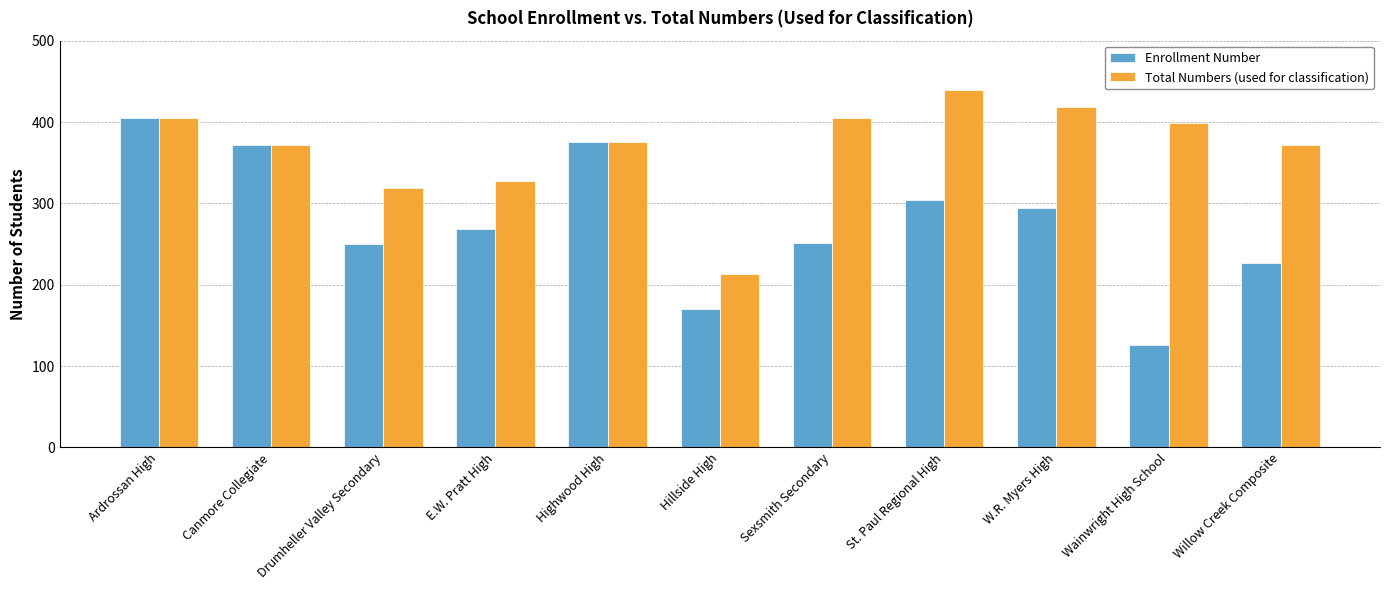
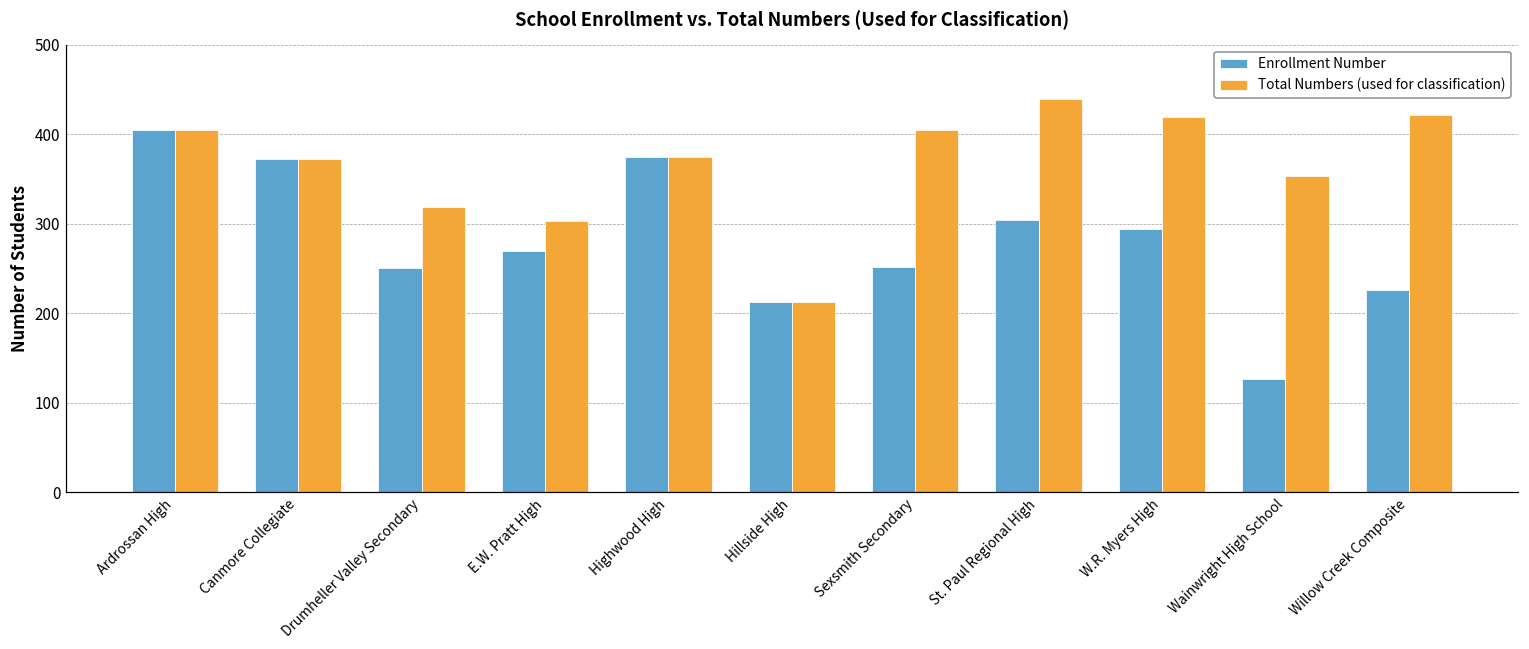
Total Numbers (used for classification), E.W. Pratt High: 330 -> 300
Enrollment Number, Hillside High: 170 -> 210
Total Numbers (used for classification), Wainwright High School: 400 -> 350
Total Numbers (used for classification), Willow Creek Composite: 370 -> 420
